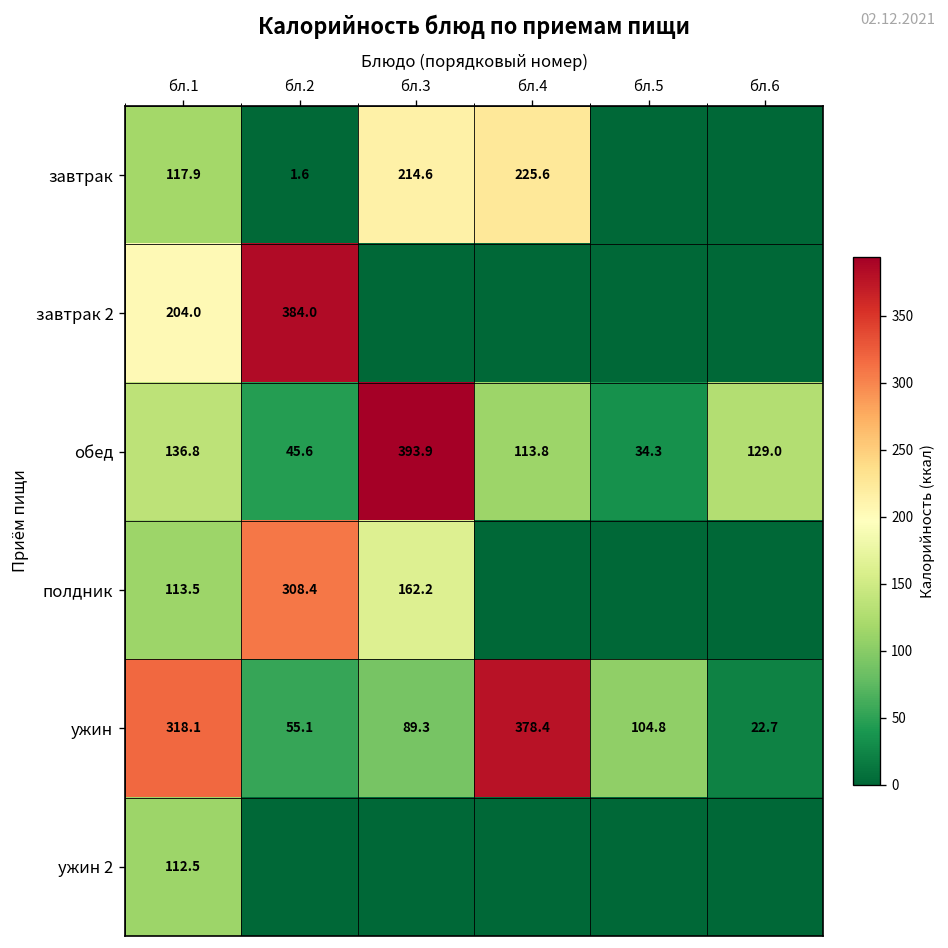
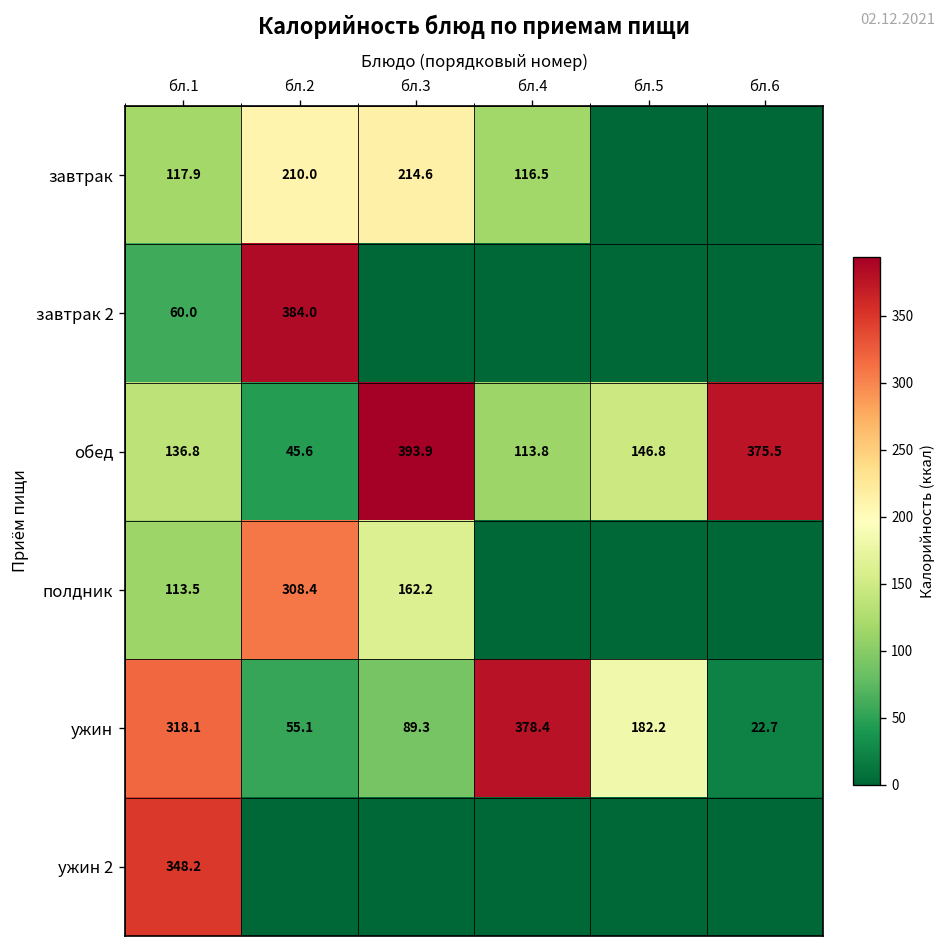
завтрак, бл.2: 1.6 -> 210.0
завтрак, бл.4: 225.6 -> 116.5
завтрак 2, бл.1: 204.0 -> 60.0
обед, бл.5: 34.3 -> 146.8
обед, бл.6: 129.0 -> 375.5
ужин, бл.5: 104.8 -> 182.2
ужин 2, бл.1: 112.5 -> 348.2
